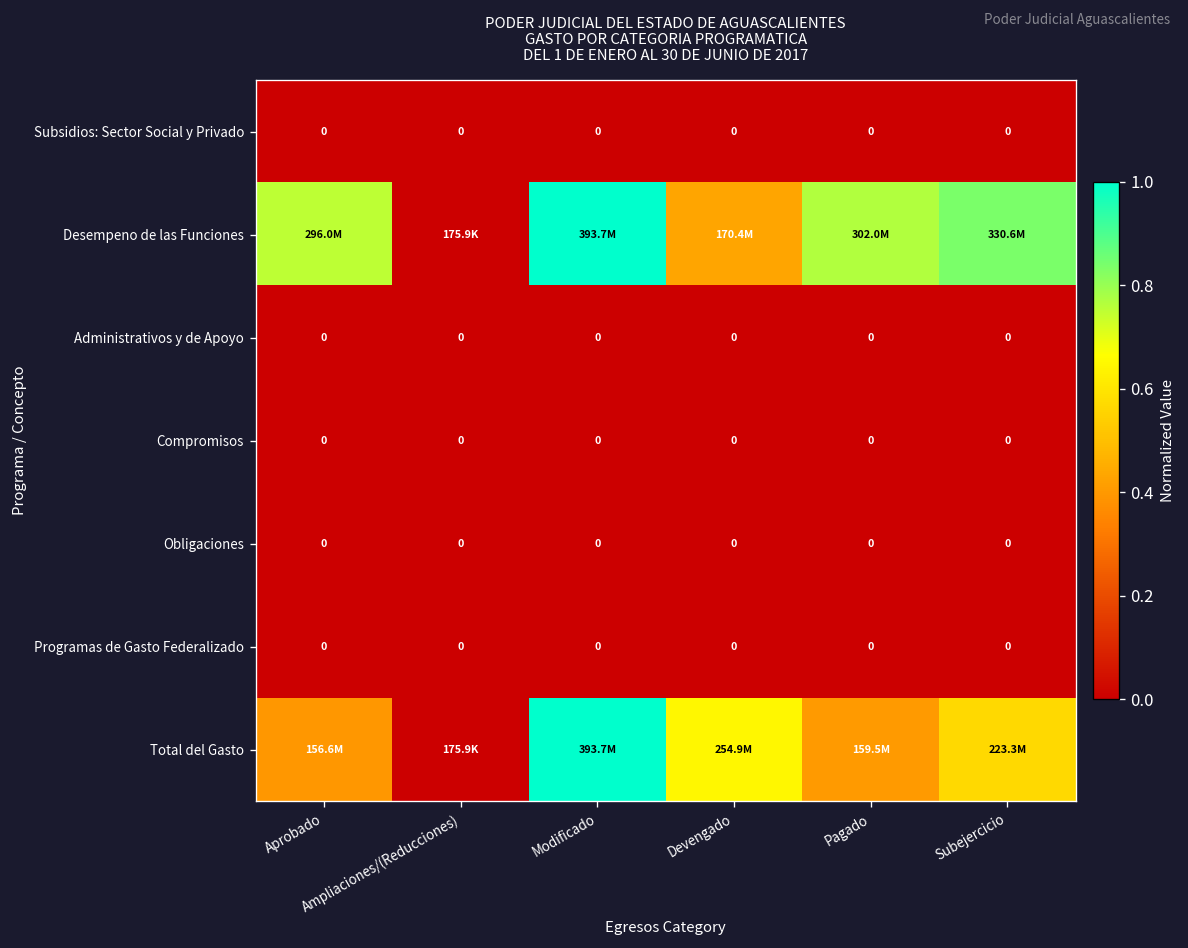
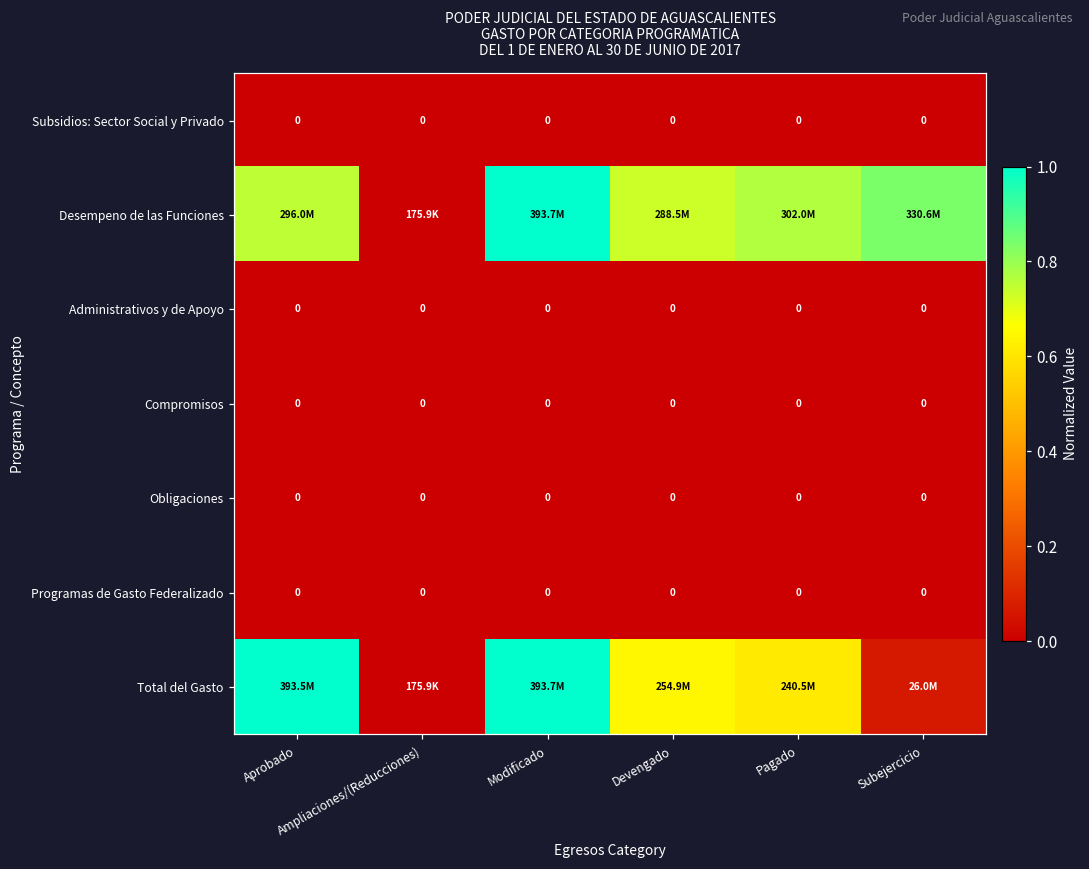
Desempeno de las Funciones, Devengado: 170.4M -> 288.5M
Total del Gasto, Aprobado: 156.6M -> 393.5M
Total del Gasto, Pagado: 159.5M -> 240.5M
Total del Gasto, Subejercicio: 223.3M -> 26.0M
